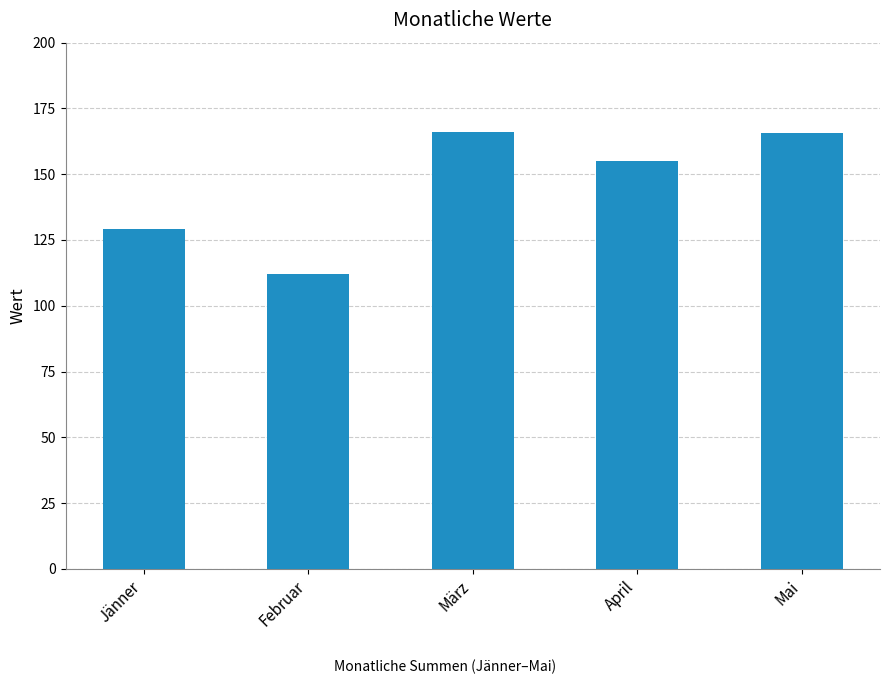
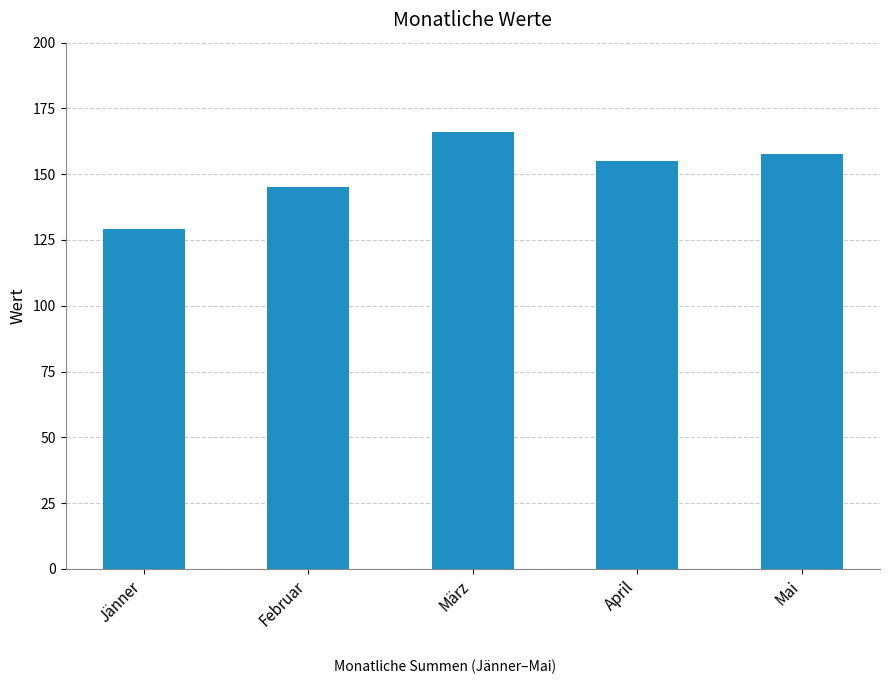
Februar: 112 -> 145
Mai: 166 -> 158
